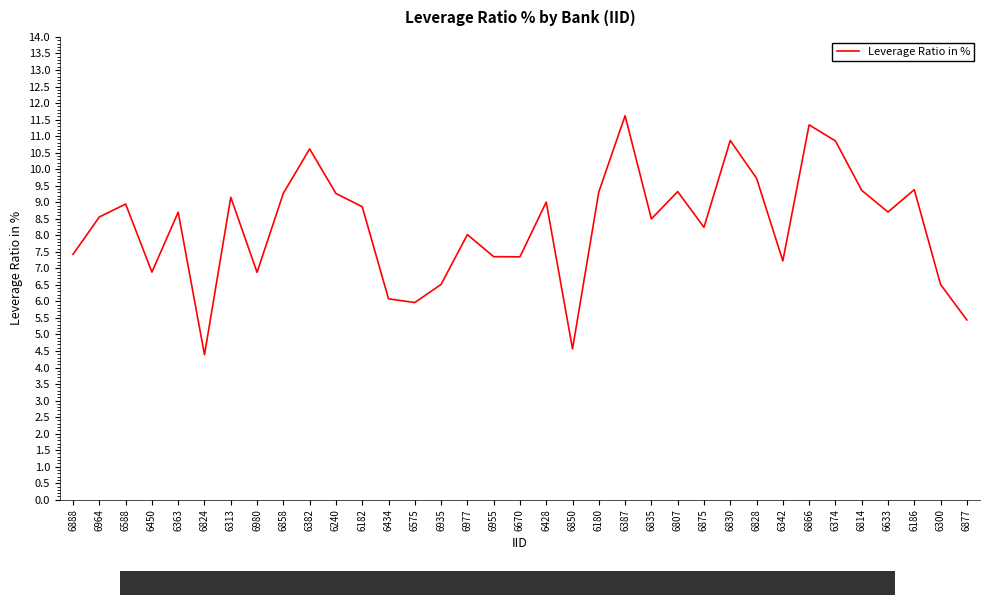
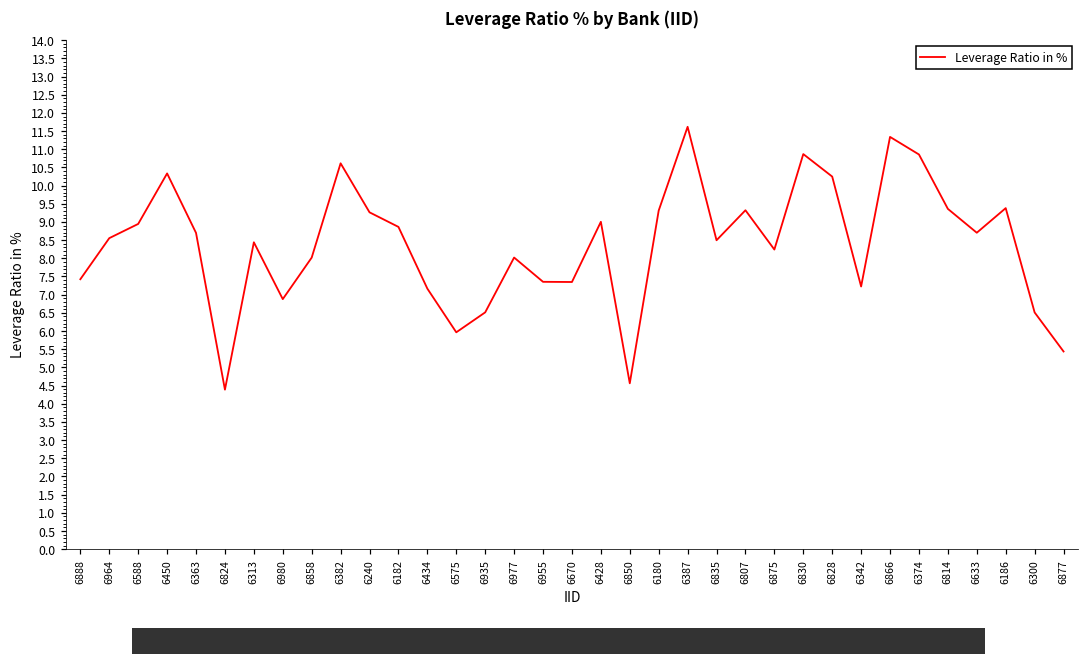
6450: 6.9 -> 10.3
6313: 9.1 -> 8.4
6858: 9.3 -> 8.0
6434: 6.1 -> 7.2
6828: 9.7 -> 10.2
